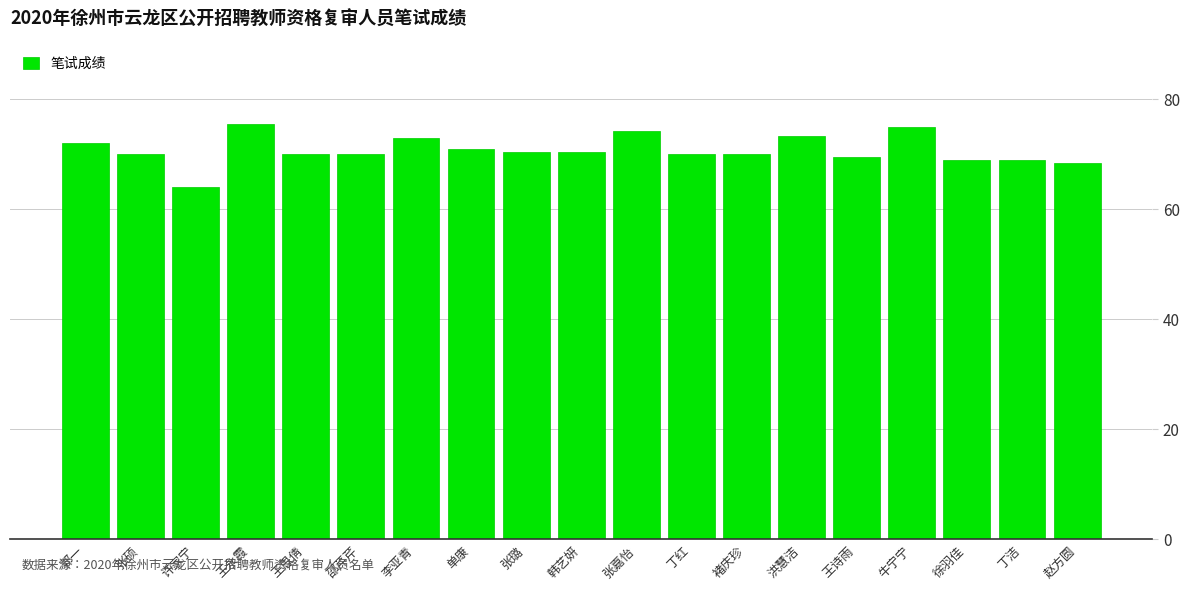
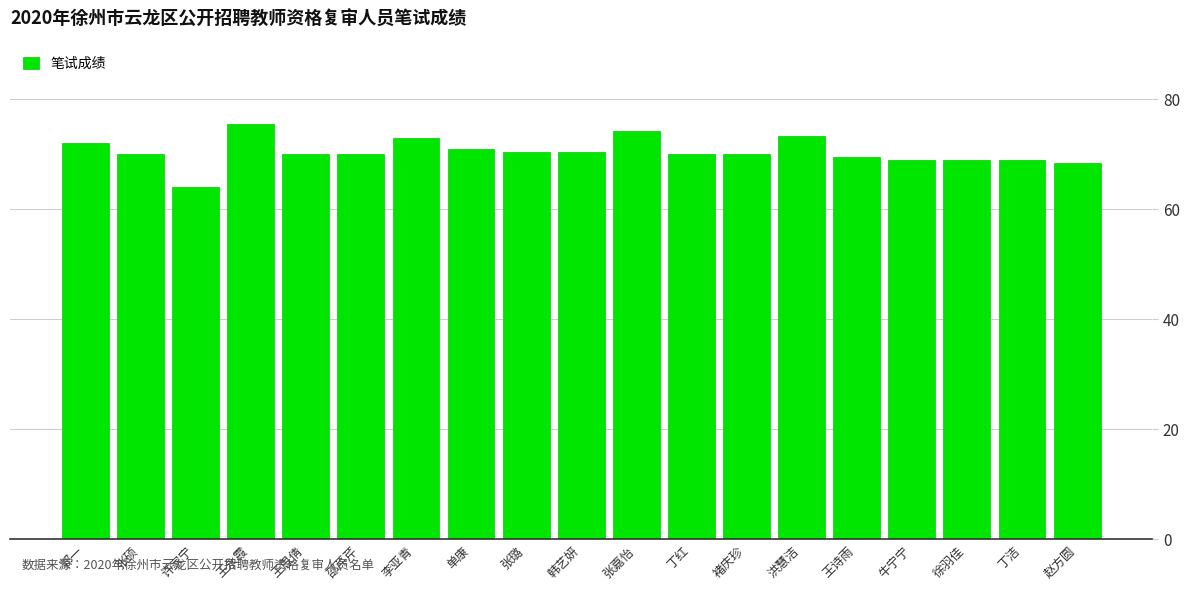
牛宁宁: 75 -> 69
